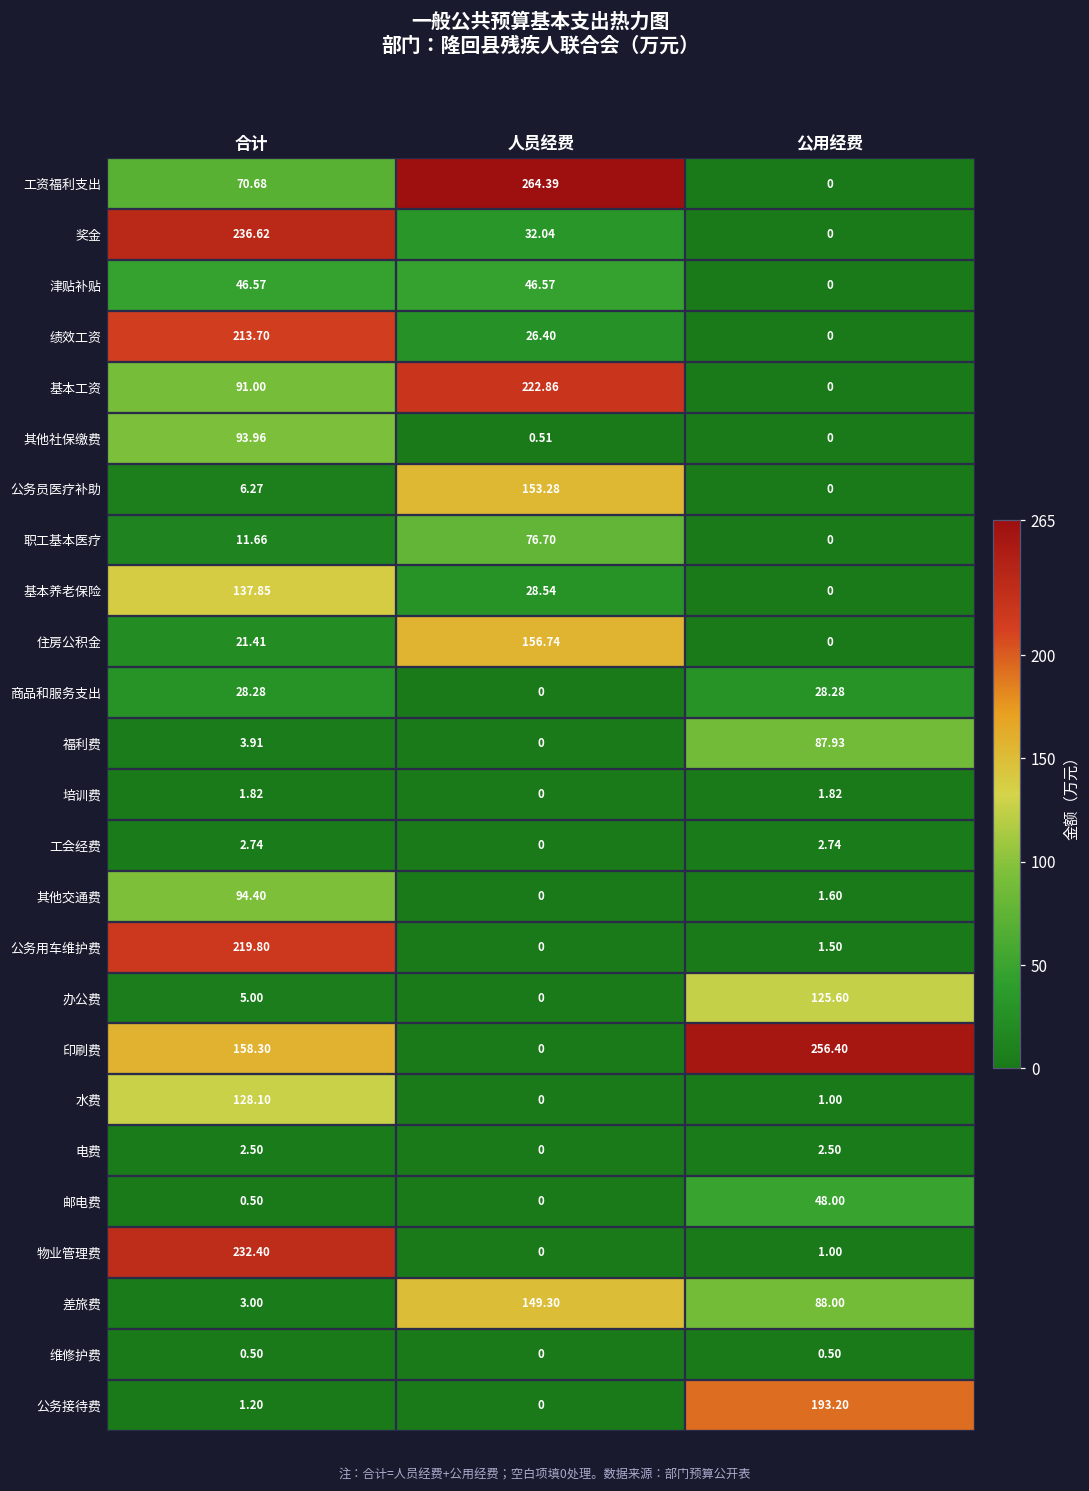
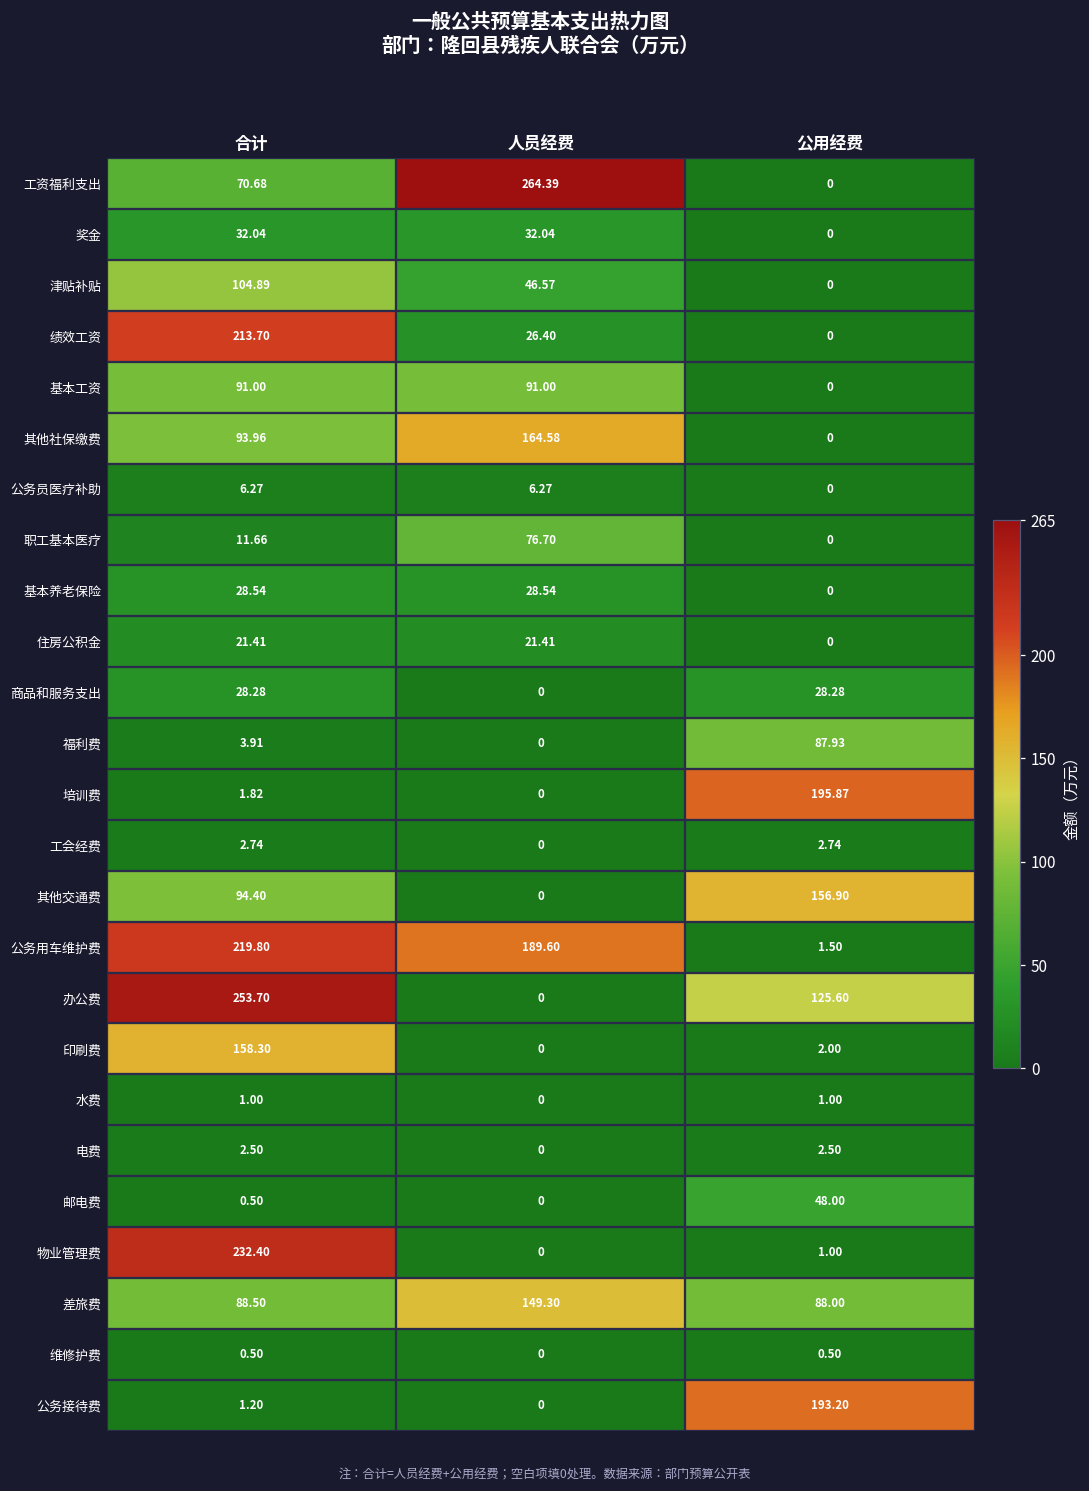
奖金, 合计: 236.62 -> 32.04
津贴补贴, 合计: 46.57 -> 104.89
基本工资, 人员经费: 222.86 -> 91.00
其他社保缴费, 人员经费: 0.51 -> 164.58
公务员医疗补助, 人员经费: 153.28 -> 6.27
基本养老保险, 合计: 137.85 -> 28.54
住房公积金, 人员经费: 156.74 -> 21.41
培训费, 公用经费: 1.82 -> 195.87
其他交通费, 公用经费: 1.60 -> 156.90
公务用车维护费, 人员经费: 0 -> 189.60
办公费, 合计: 5.00 -> 253.70
印刷费, 公用经费: 256.40 -> 2.00
水费, 合计: 128.10 -> 1.00
差旅费, 合计: 3.00 -> 88.50
